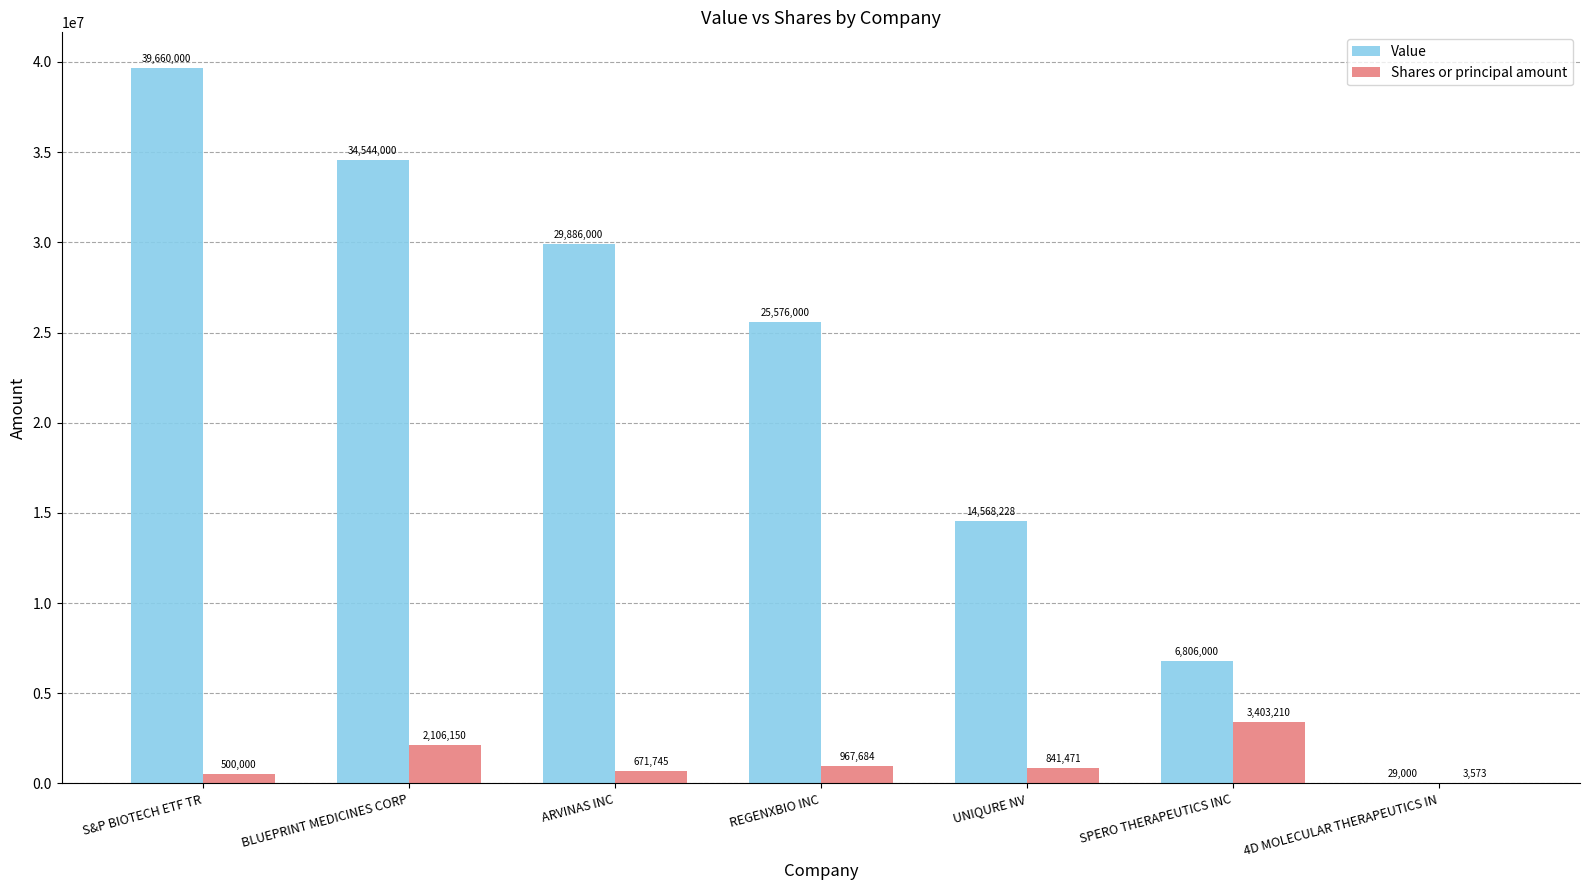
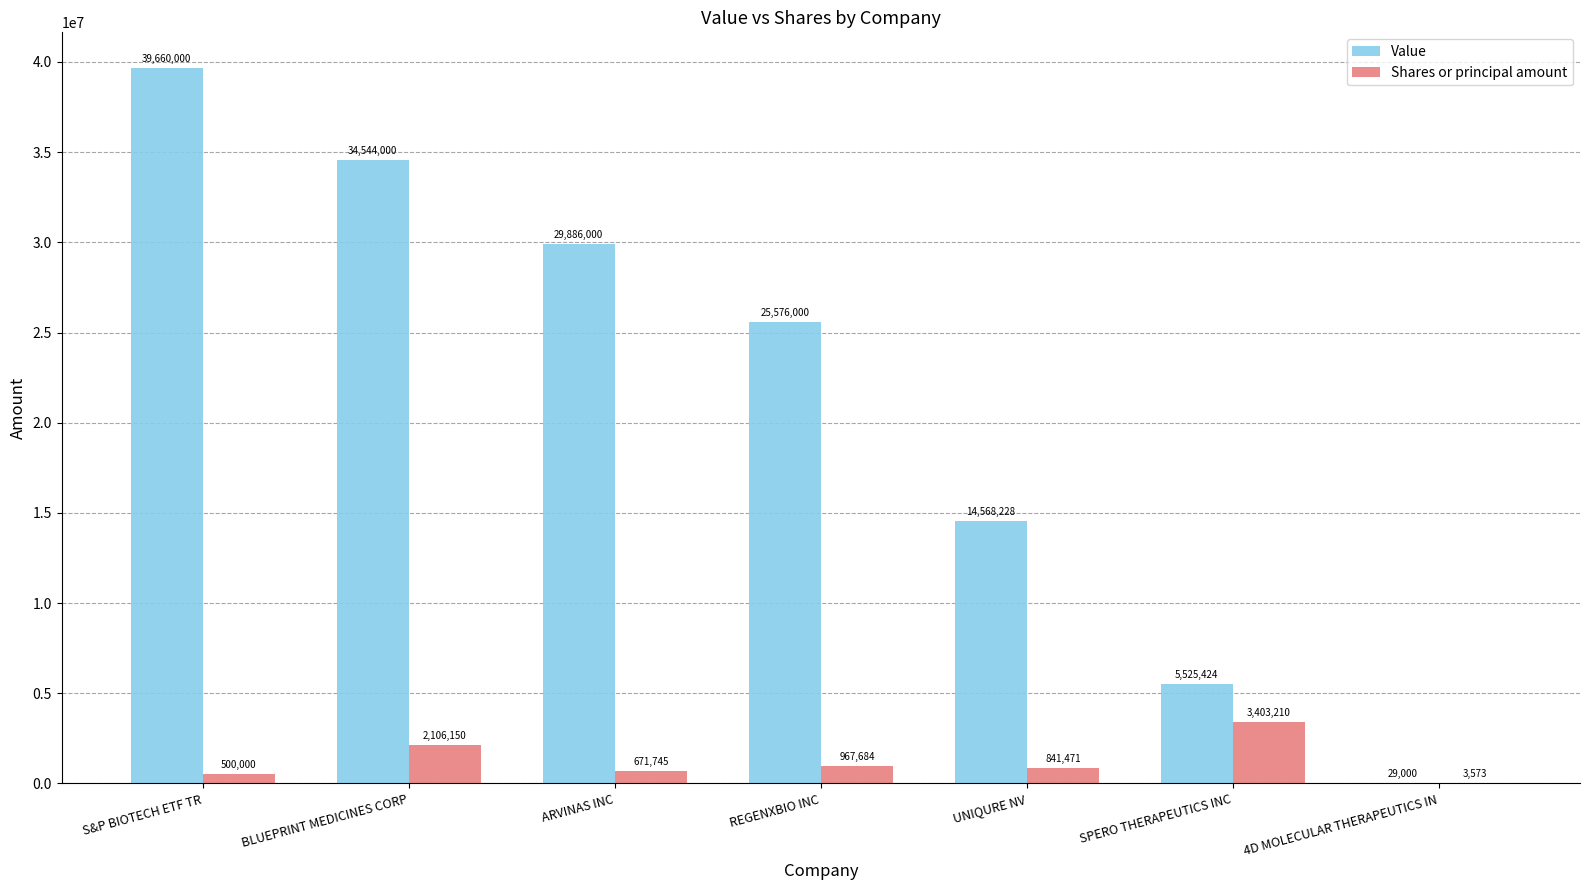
Value, SPERO THERAPEUTICS INC: 6,806,000 -> 5,525,424
